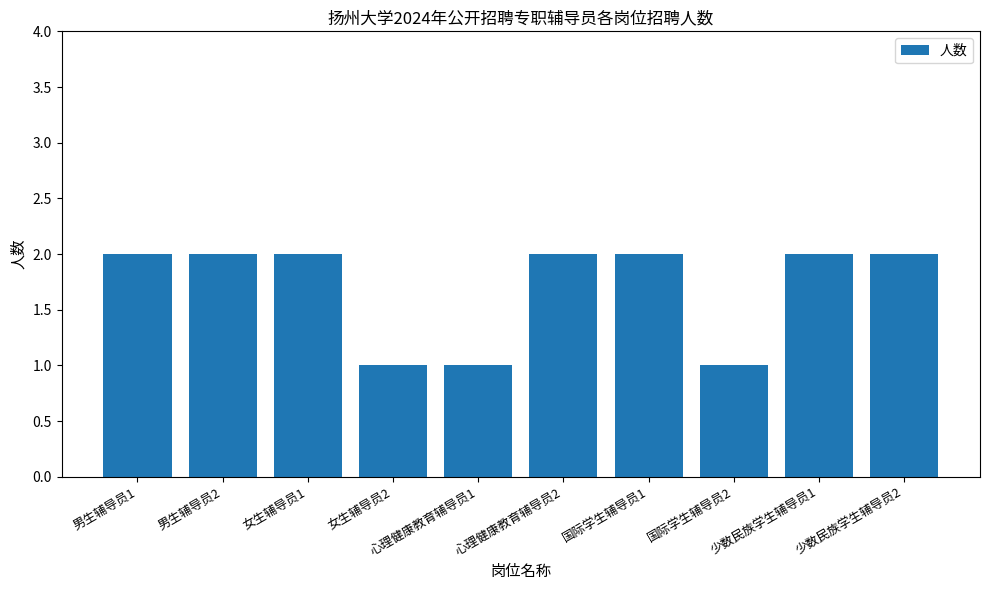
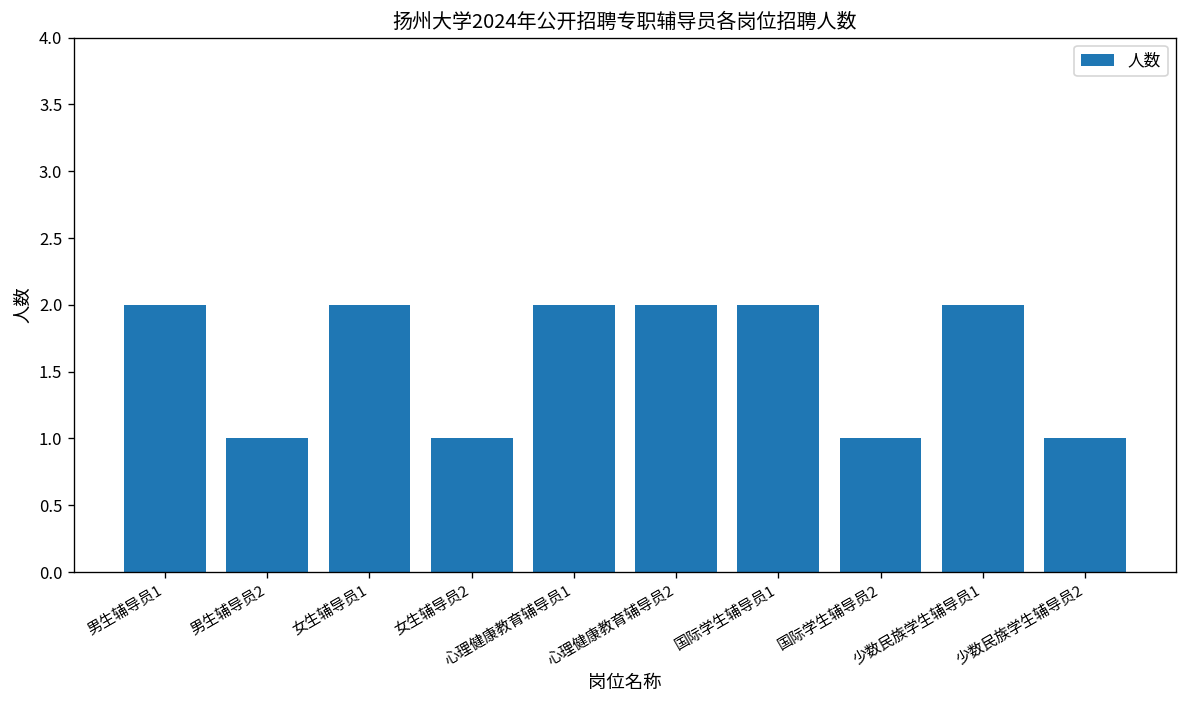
男生辅导员2: 2 -> 1
心理健康教育辅导员1: 1 -> 2
少数民族学生辅导员2: 2 -> 1
